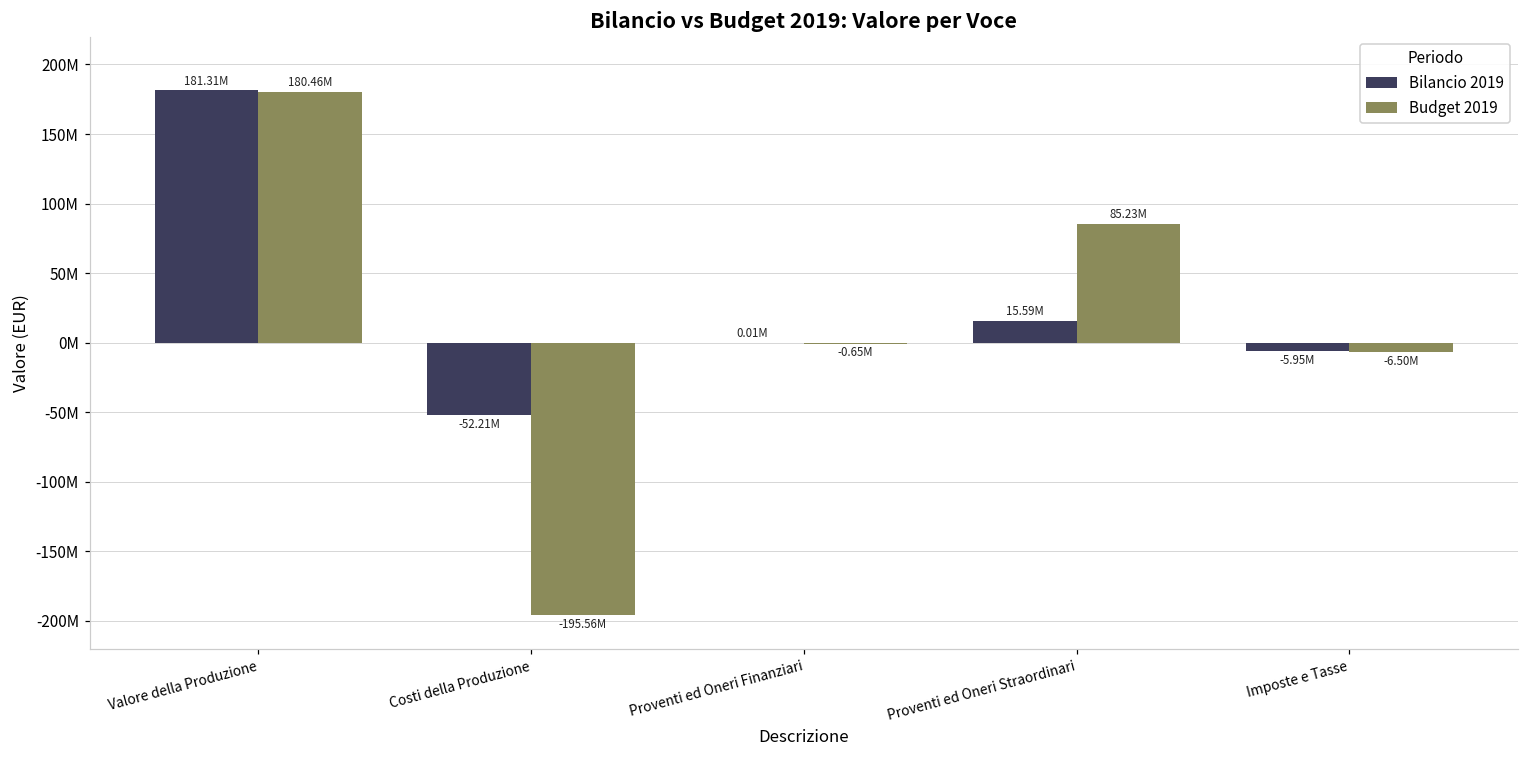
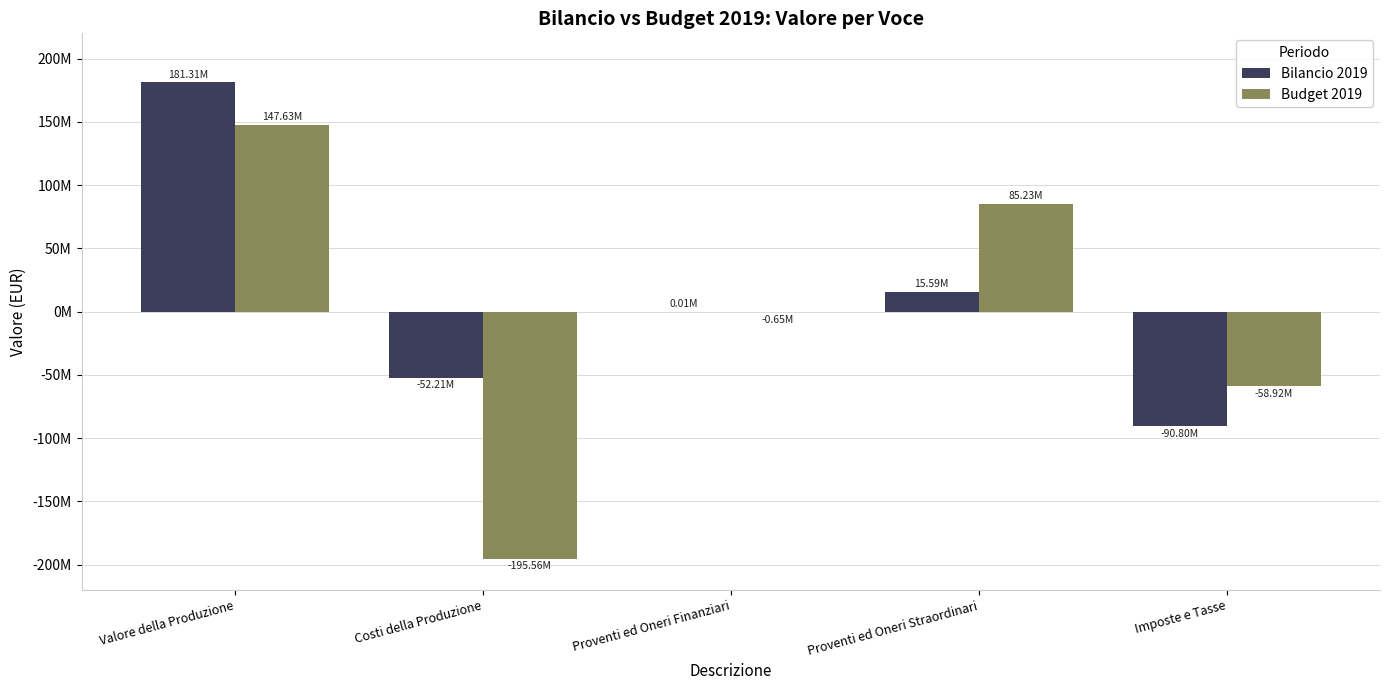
Budget 2019, Valore della Produzione: 180.46M -> 147.63M
Bilancio 2019, Imposte e Tasse: -5.95M -> -90.80M
Budget 2019, Imposte e Tasse: -6.50M -> -58.92M
